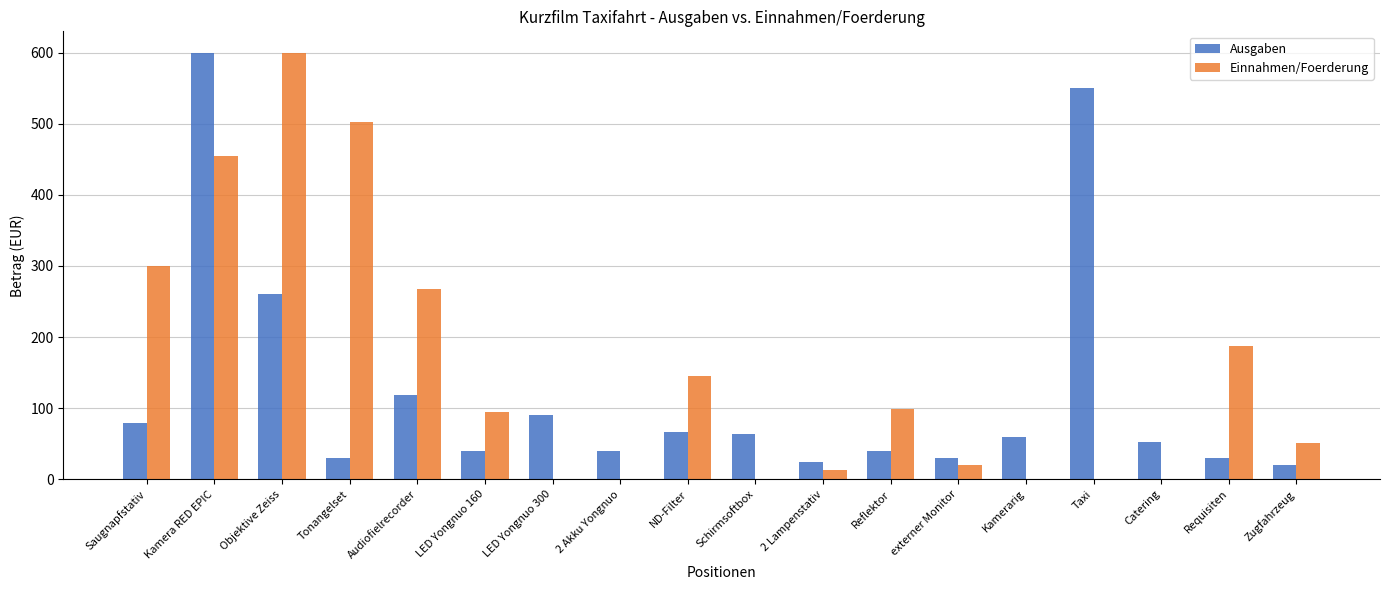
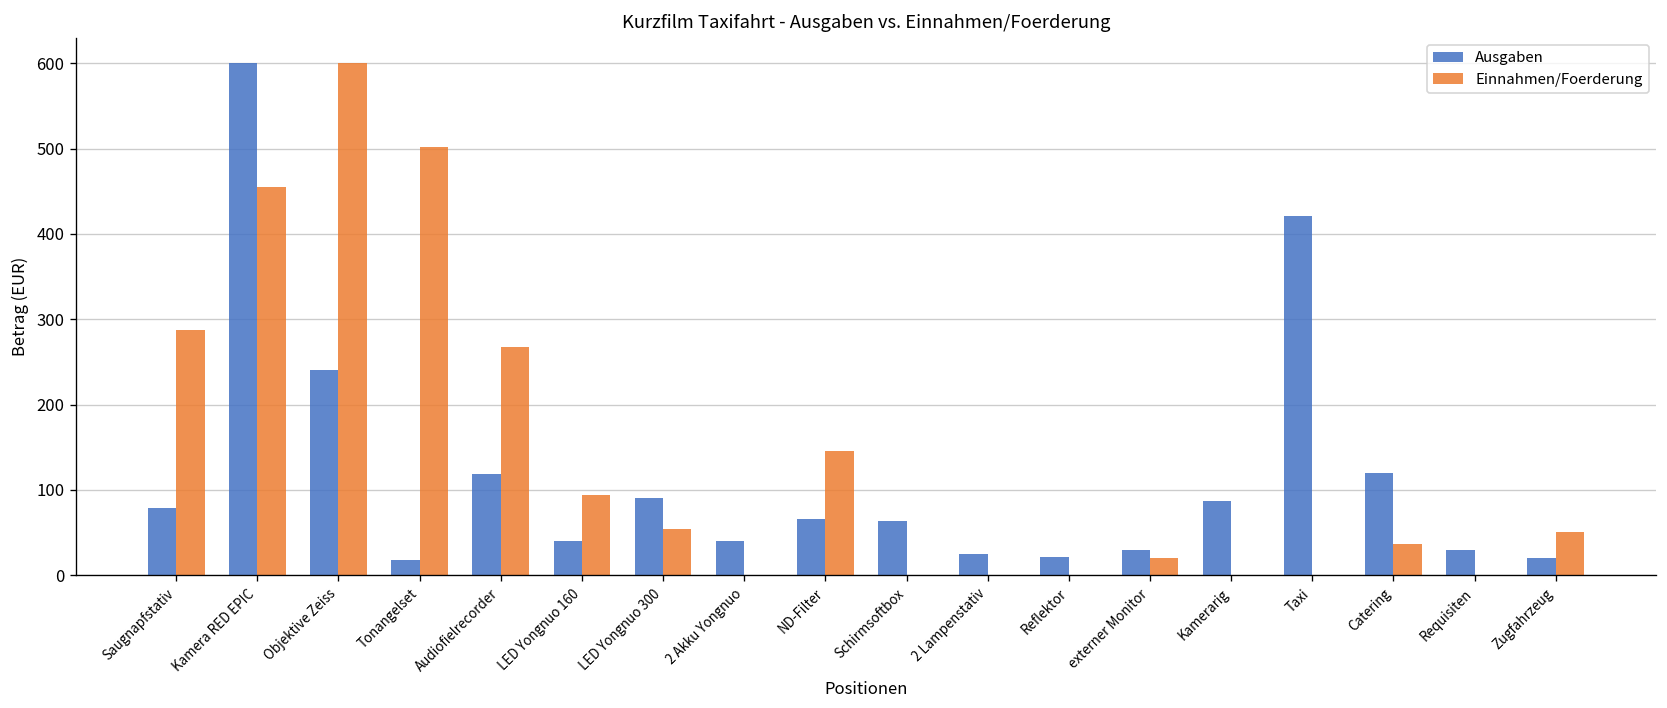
Einnahmen/Foerderung, Saugnapfstativ: 300 -> 290
Ausgaben, Objektive Zeiss: 260 -> 240
Ausgaben, Tonangelset: 30 -> 20
Einnahmen/Foerderung, LED Yongnuo 300: 0 -> 50
Einnahmen/Foerderung, 2 Lampenstativ: 10 -> 0
Ausgaben, Reflektor: 40 -> 20
Einnahmen/Foerderung, Reflektor: 100 -> 0
Ausgaben, Kamerarig: 60 -> 90
Ausgaben, Taxi: 550 -> 420
Ausgaben, Catering: 50 -> 120
Einnahmen/Foerderung, Catering: 0 -> 40
Einnahmen/Foerderung, Requisiten: 190 -> 0
